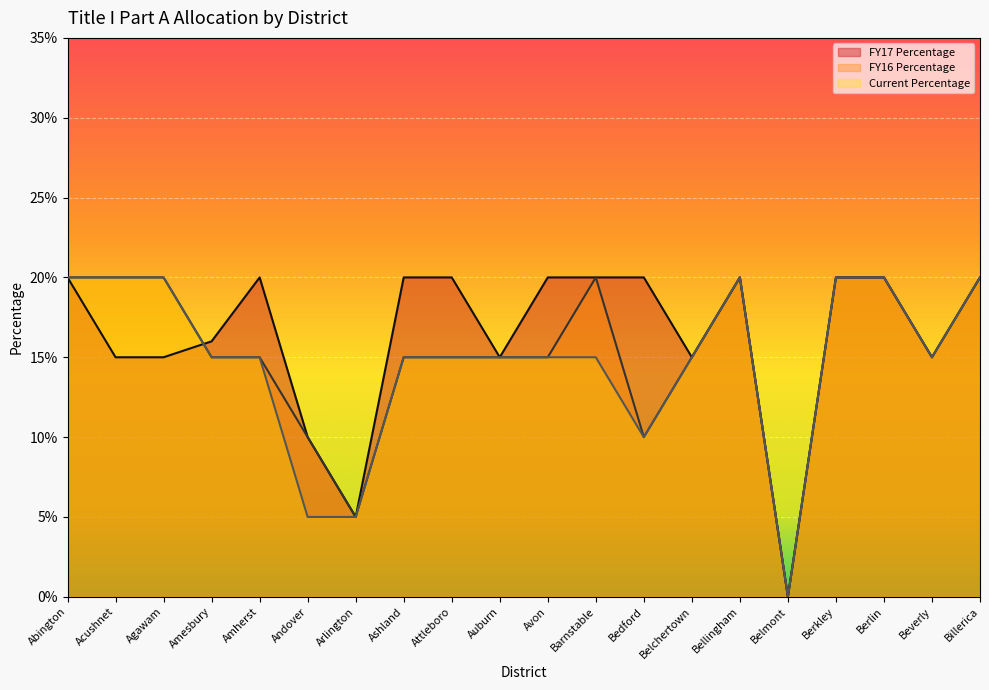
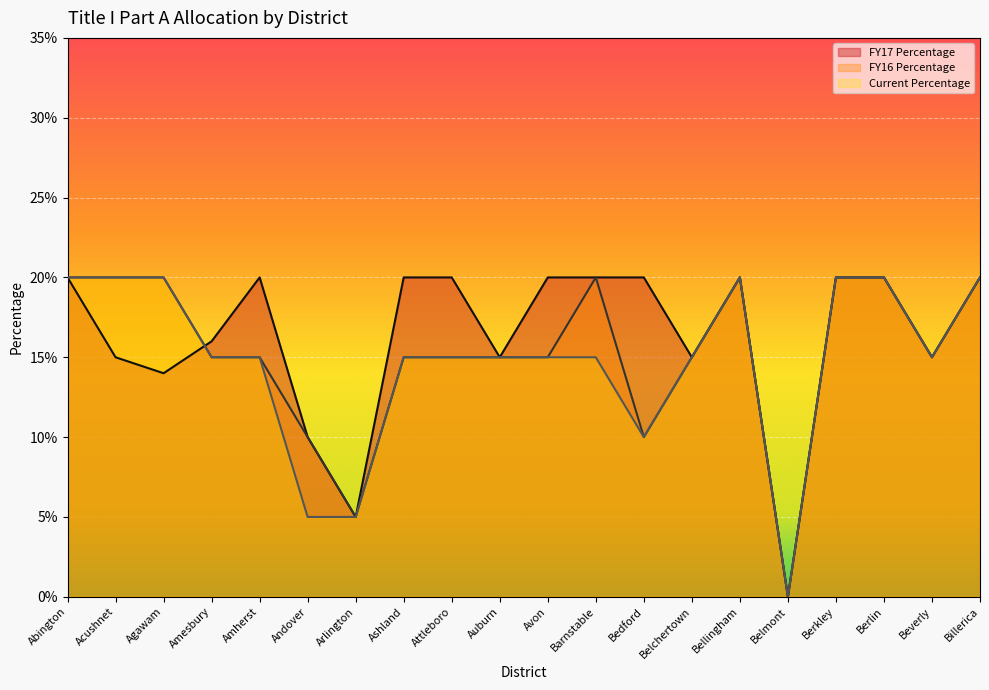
FY17 Percentage, Agawam: 15.0% -> 14.0%
